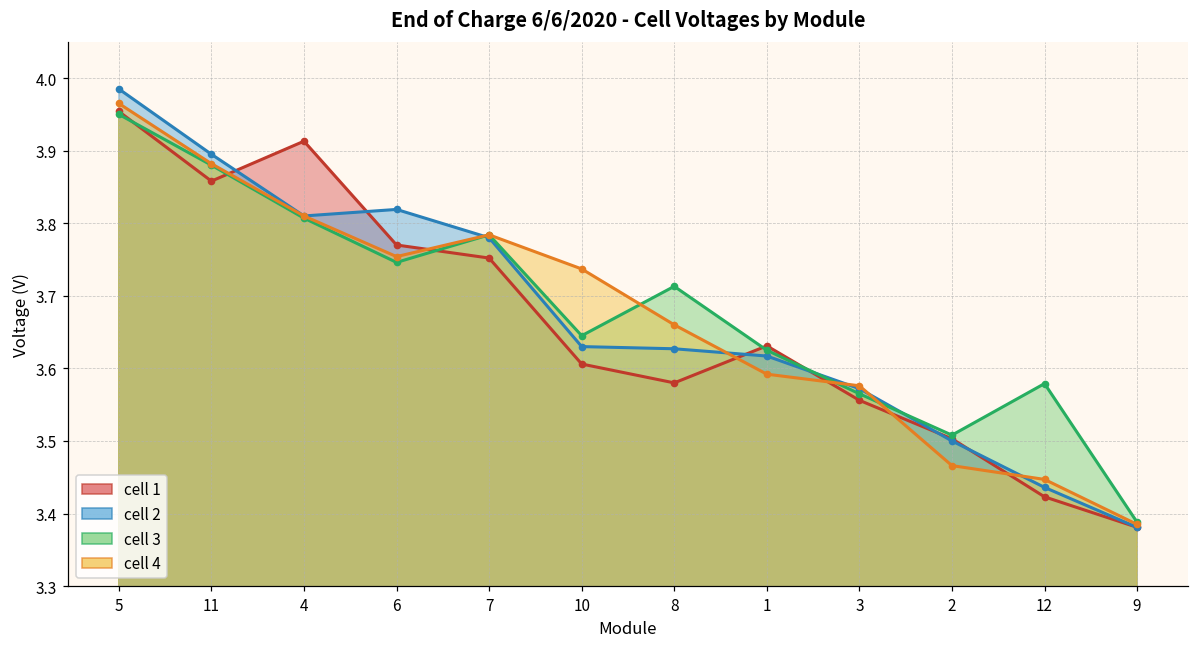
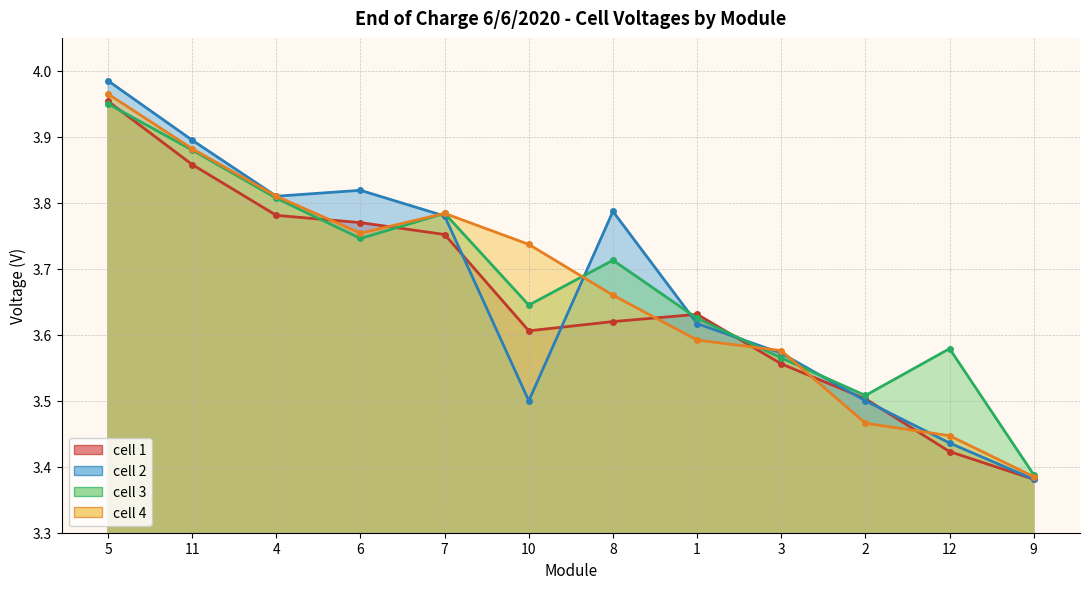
cell 1, 4: 3.91 -> 3.78
cell 2, 10: 3.63 -> 3.50
cell 1, 8: 3.58 -> 3.62
cell 2, 8: 3.63 -> 3.79
